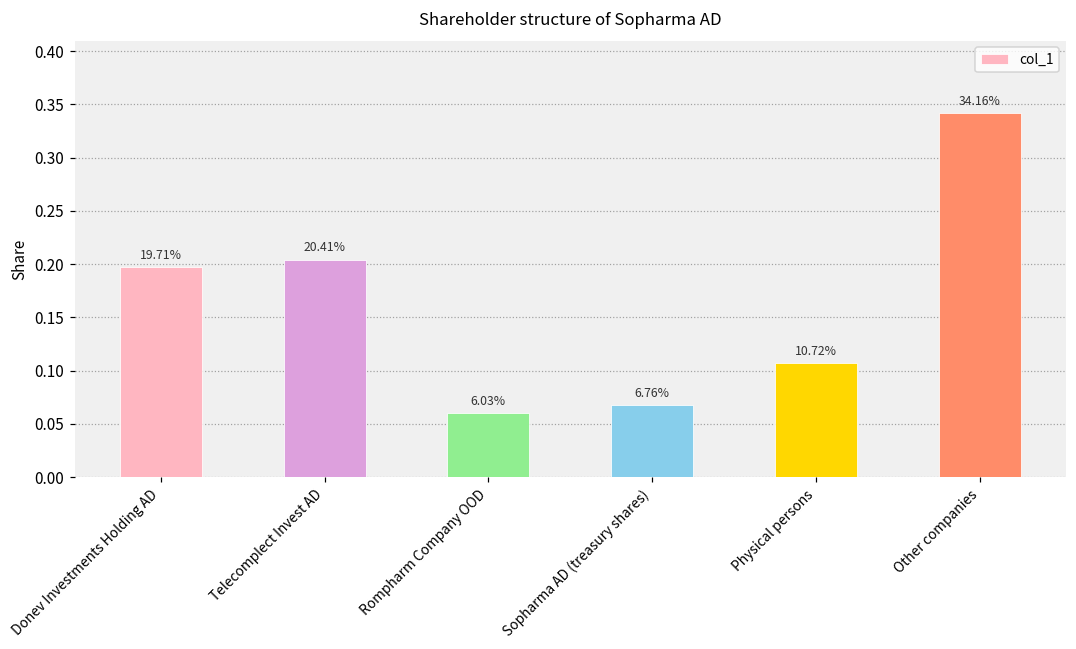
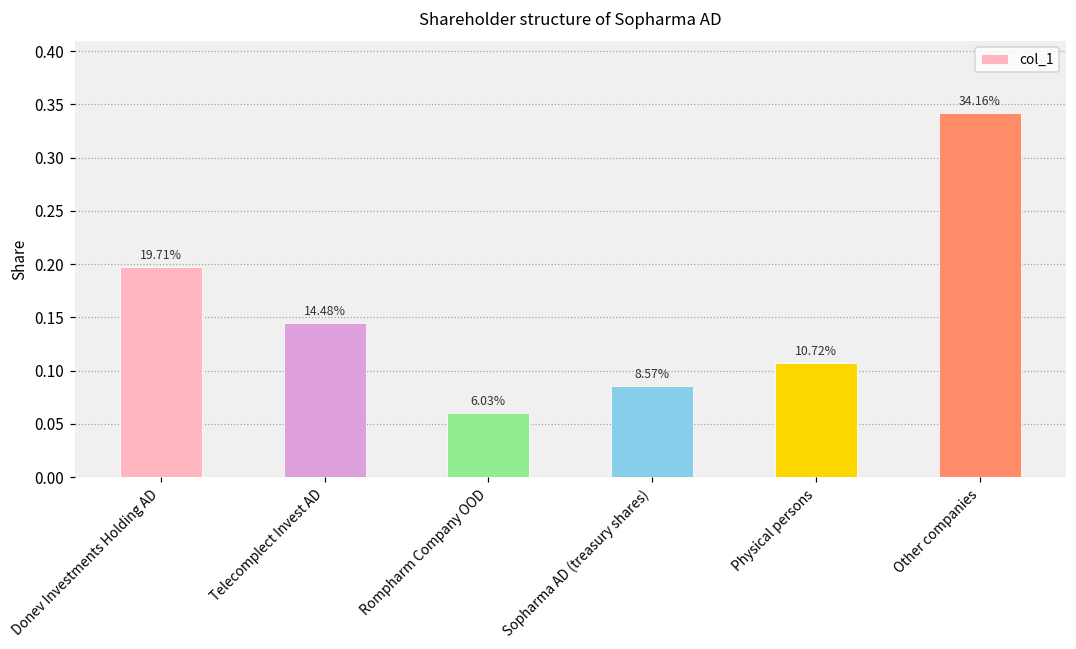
Telecomplect Invest AD: 20.41% -> 14.48%
Sopharma AD (treasury shares): 6.76% -> 8.57%
